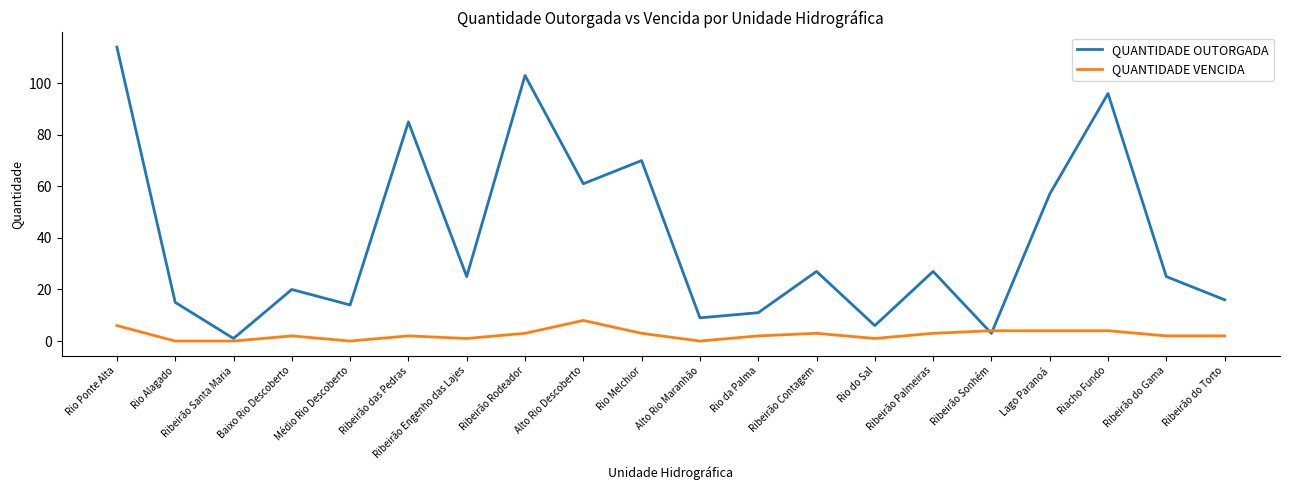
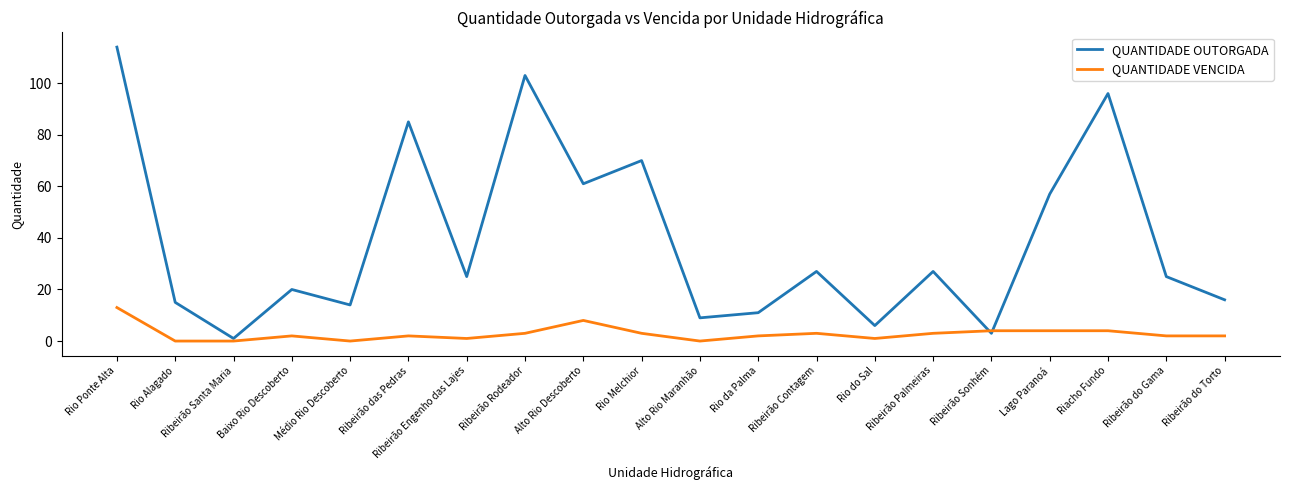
QUANTIDADE VENCIDA, Rio Ponte Alta: 6 -> 13
